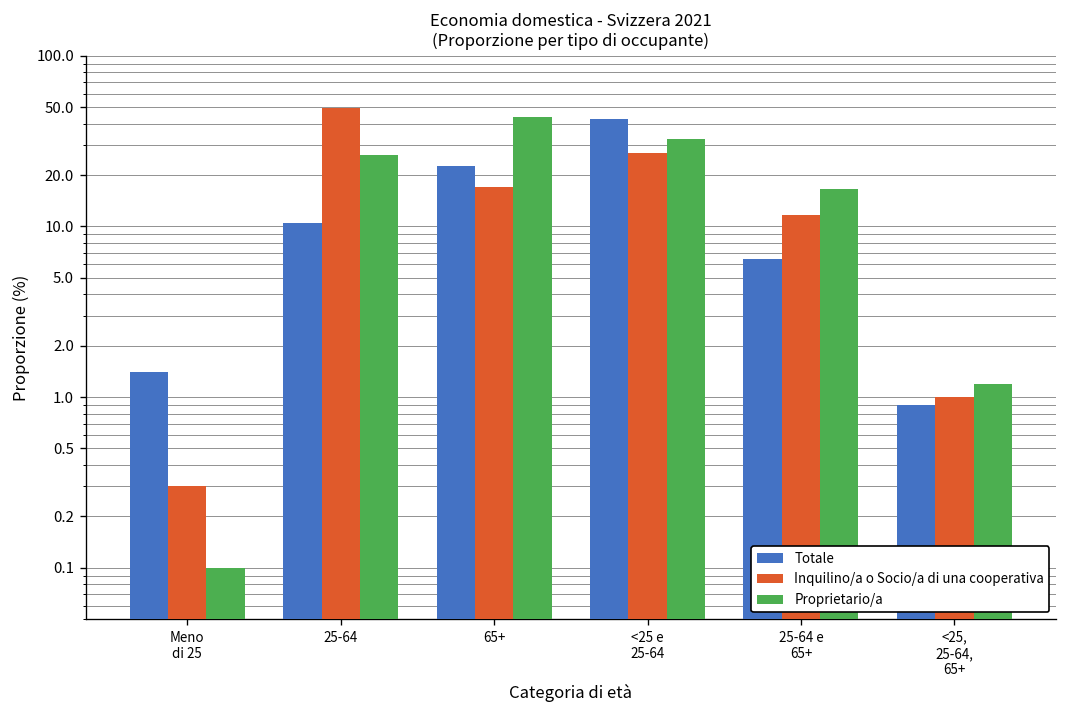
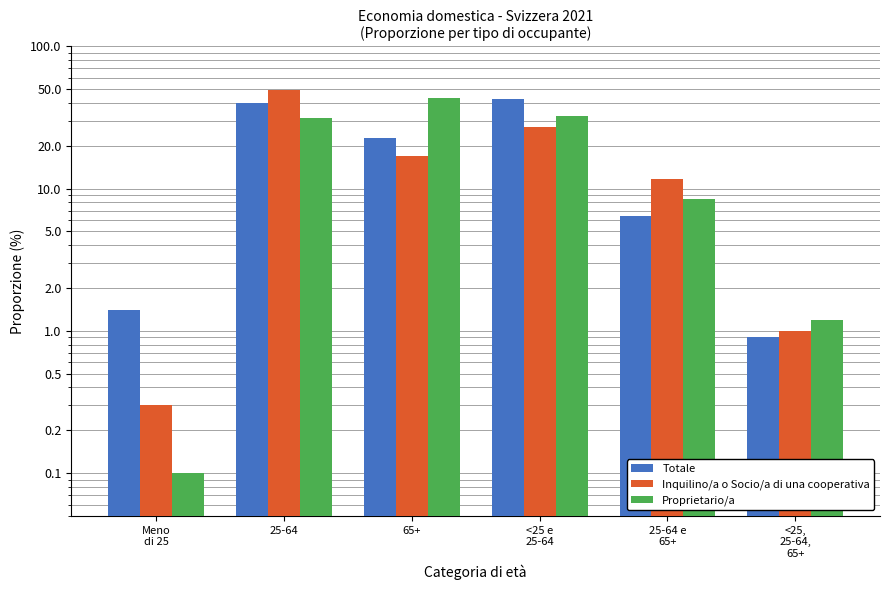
Totale, 25-64: 10 -> 40
Proprietario/a, 25-64: 26 -> 32
Proprietario/a, 25-64 e 65+: 17 -> 9
